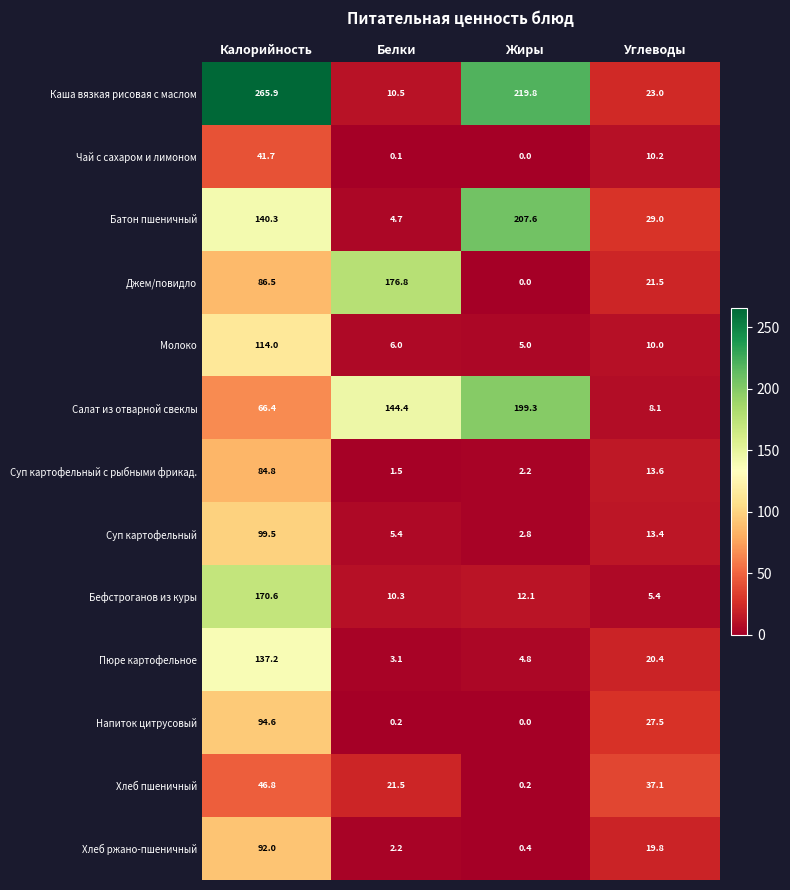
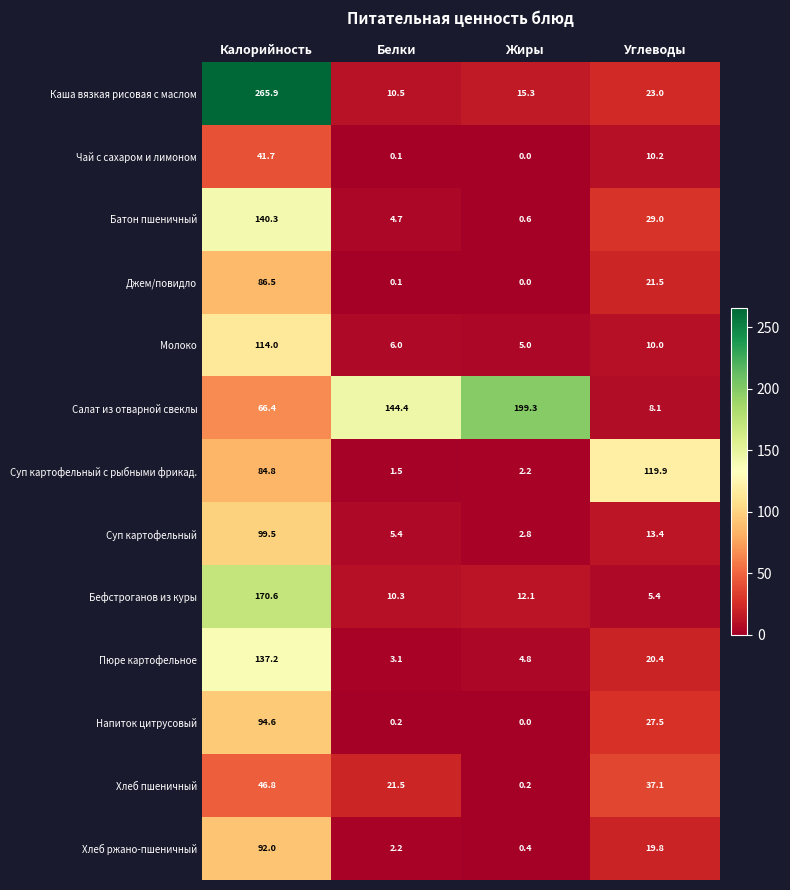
Каша вязкая рисовая с маслом, Жиры: 219.8 -> 15.3
Батон пшеничный, Жиры: 207.6 -> 0.6
Джем/повидло, Белки: 176.8 -> 0.1
Суп картофельный с рыбными фрикад., Углеводы: 13.6 -> 119.9
